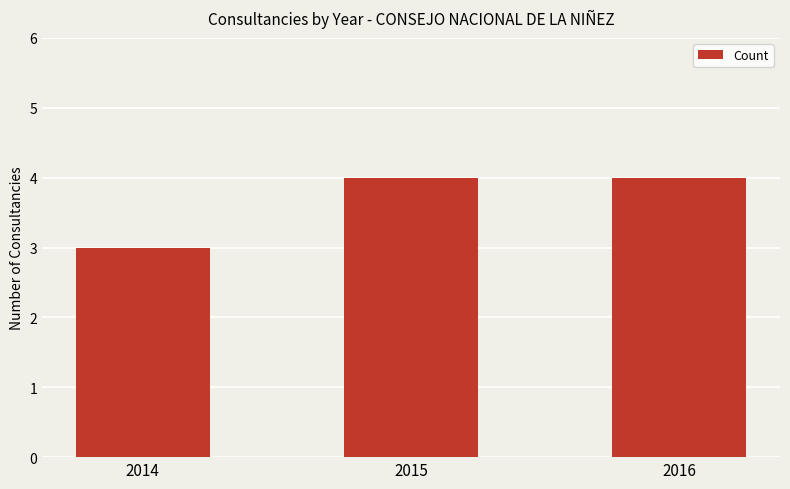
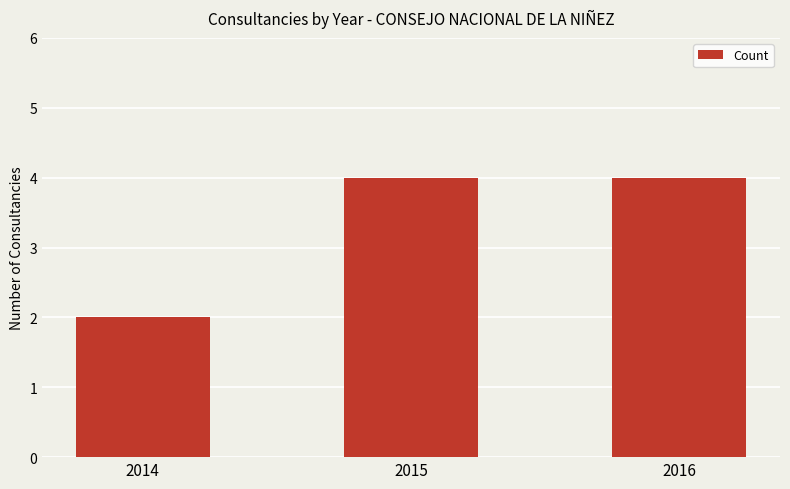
2014: 3 -> 2
